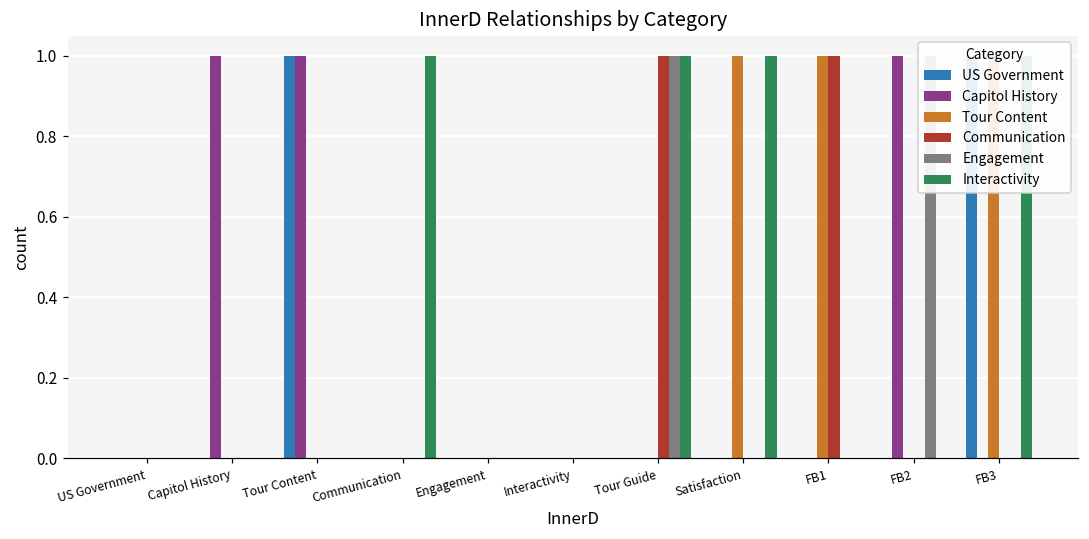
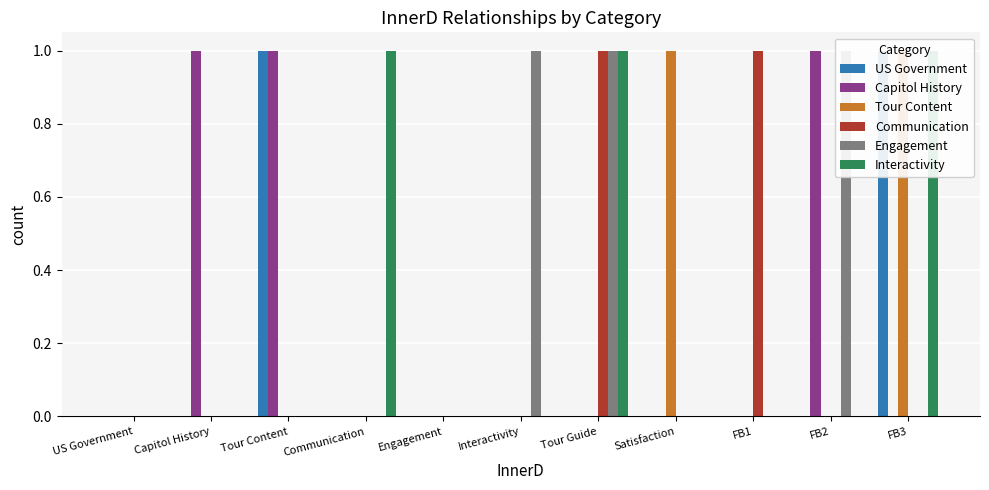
Engagement, Interactivity: 0 -> 1
Interactivity, Satisfaction: 1 -> 0
Tour Content, FB1: 1 -> 0
